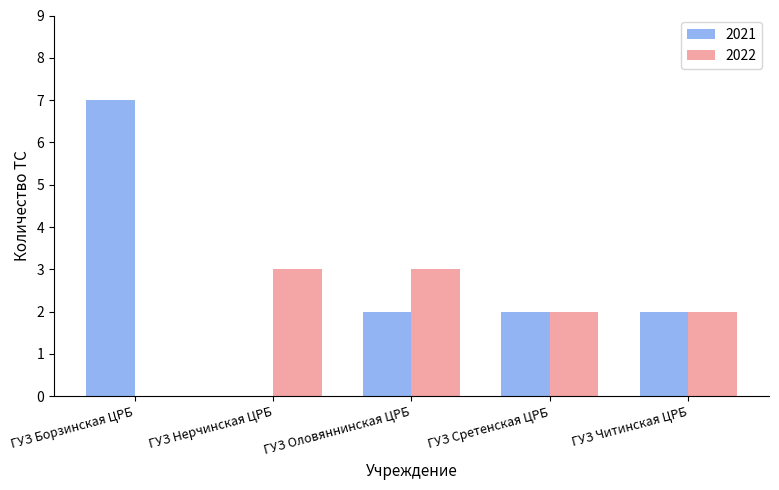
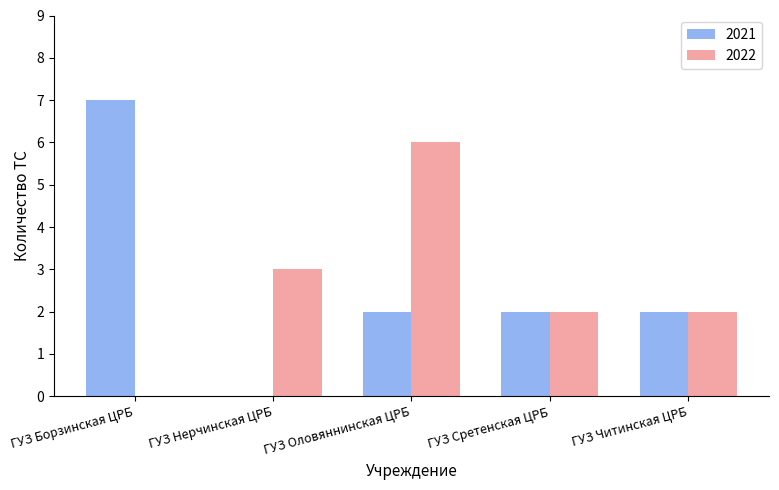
2022, ГУЗ Оловяннинская ЦРБ: 3 -> 6
